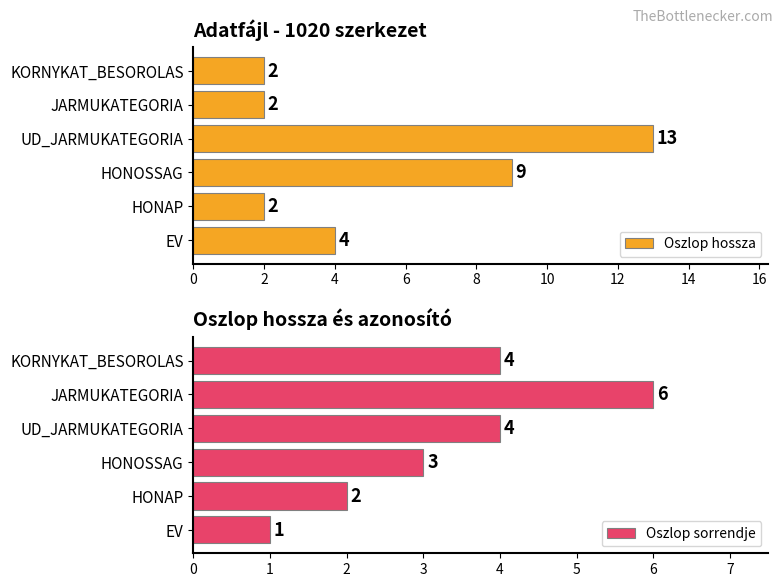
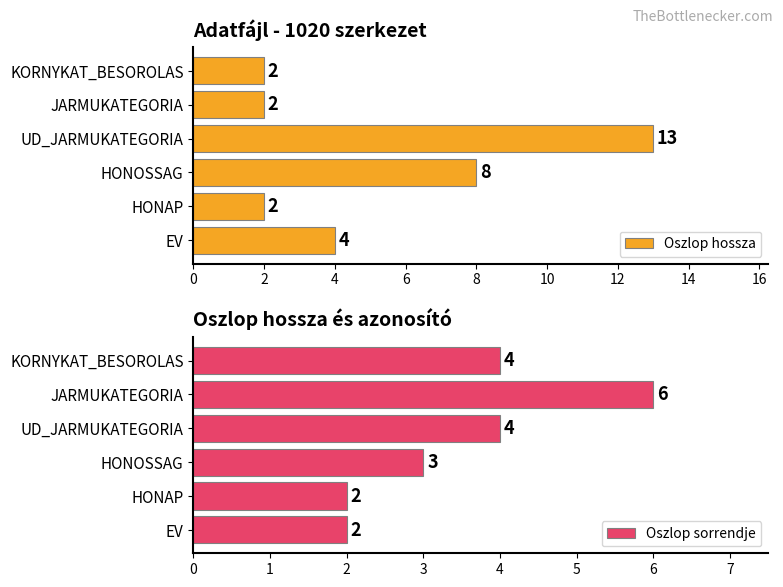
Adatfájl - 1020 szerkezet, HONOSSAG: 9 -> 8
Oszlop hossza és azonosító, EV: 1 -> 2
